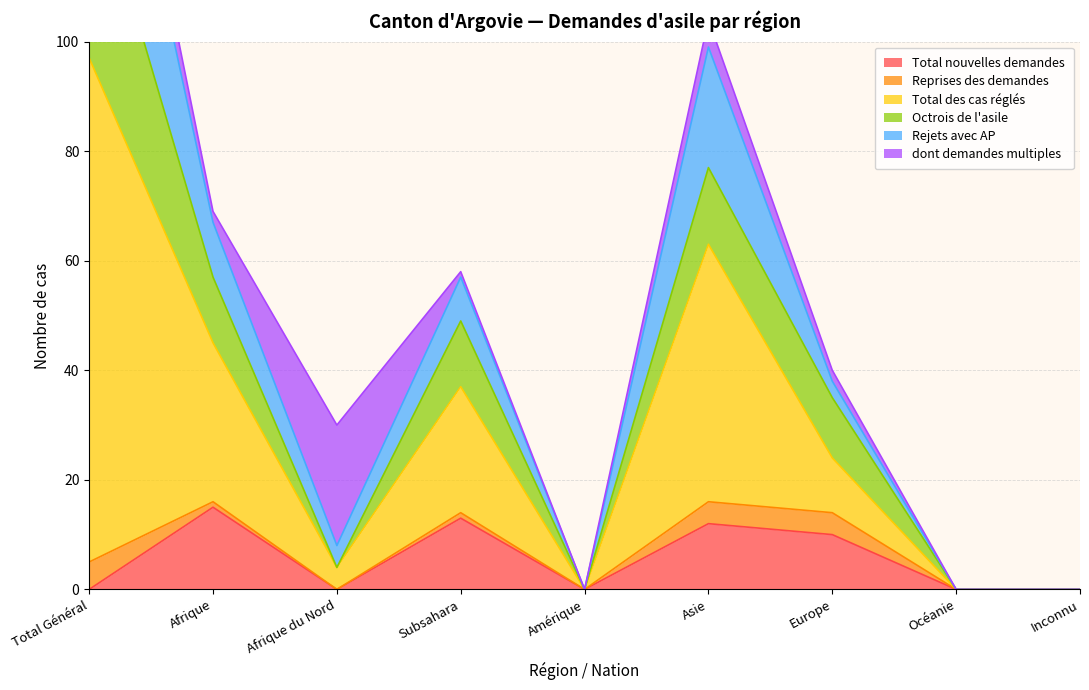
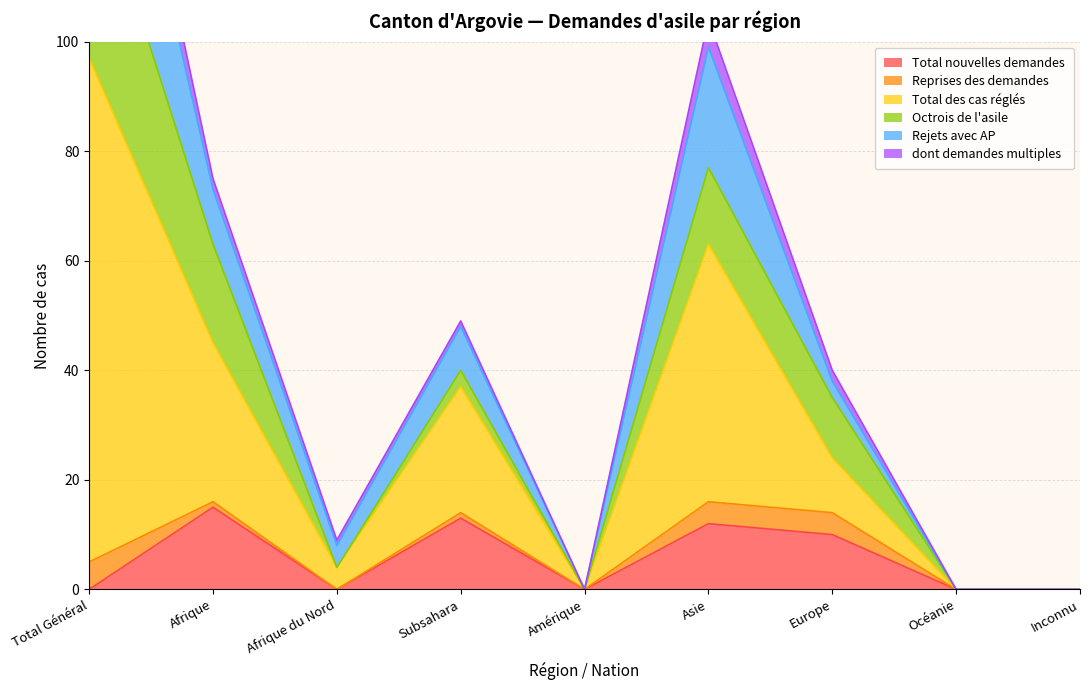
Octrois de l'asile, Afrique: 12 -> 18
dont demandes multiples, Afrique du Nord: 22 -> 1
Octrois de l'asile, Subsahara: 12 -> 3
